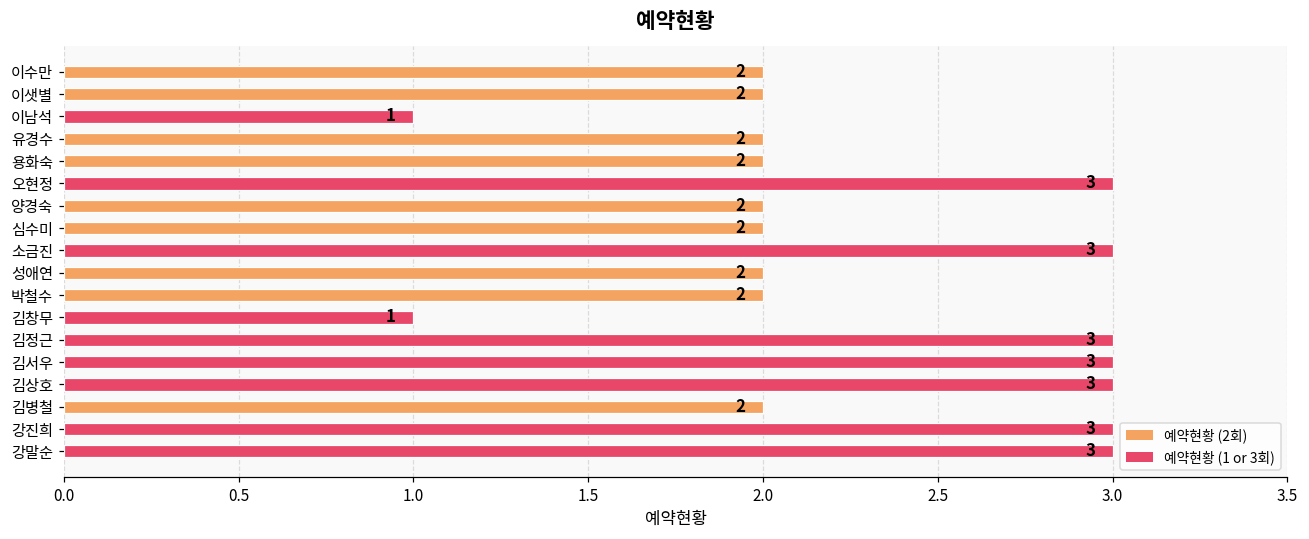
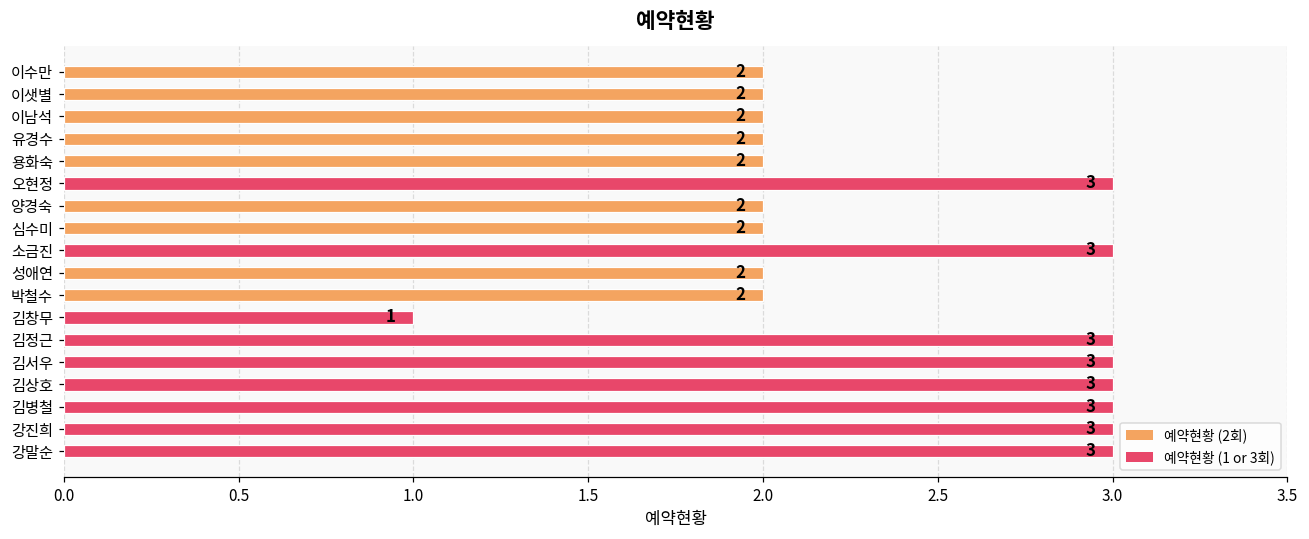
이남석: 1 -> 2
김병철: 2 -> 3
